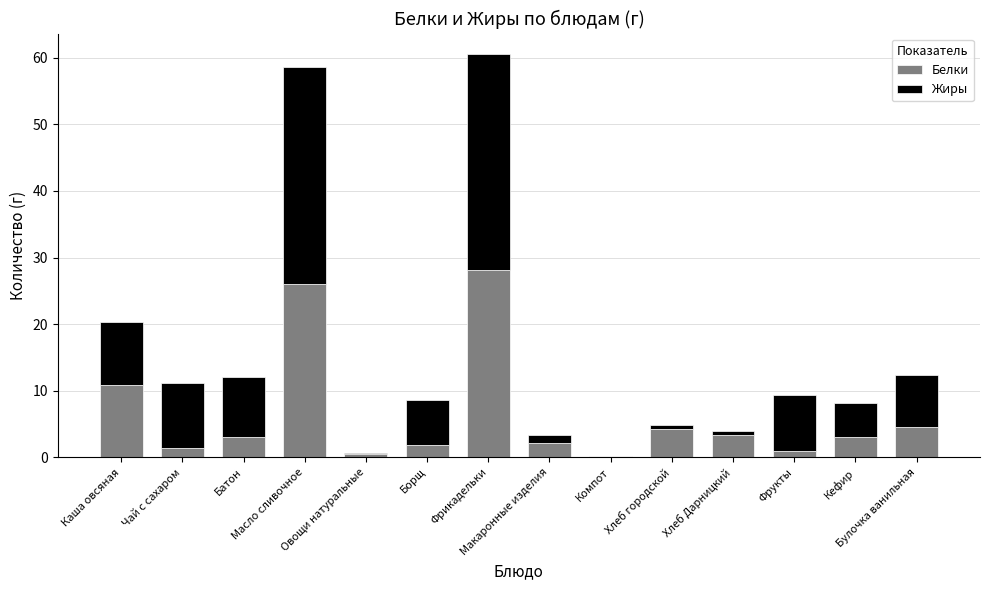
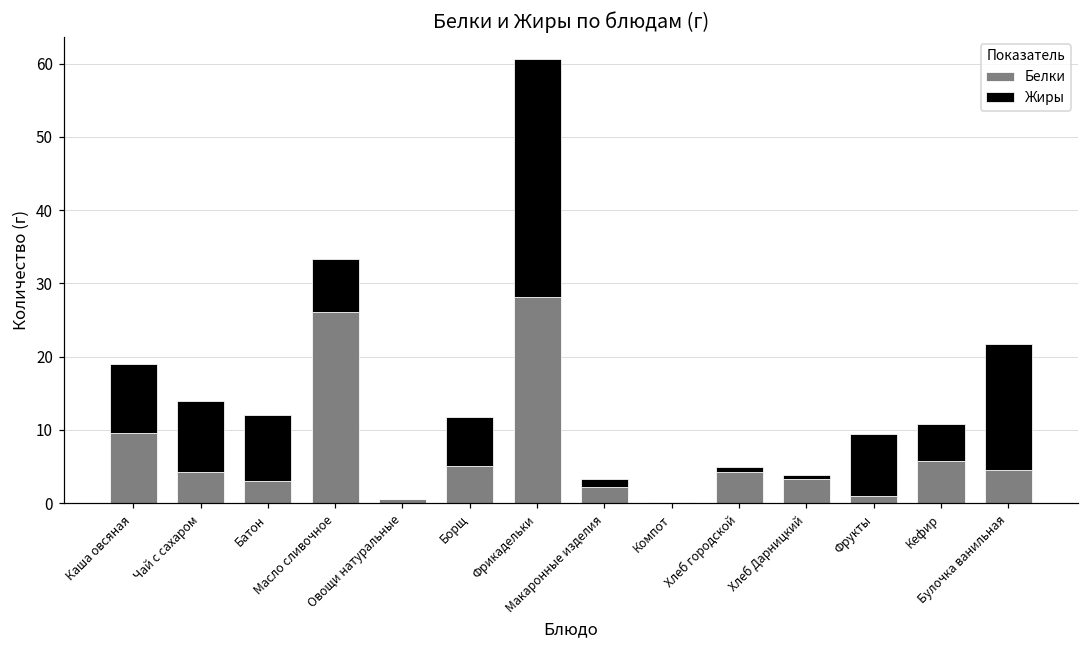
Белки, Каша овсяная: 11 -> 10
Белки, Чай с сахаром: 1 -> 4
Жиры, Масло сливочное: 33 -> 7
Белки, Борщ: 2 -> 5
Белки, Кефир: 3 -> 6
Жиры, Булочка ванильная: 8 -> 17
